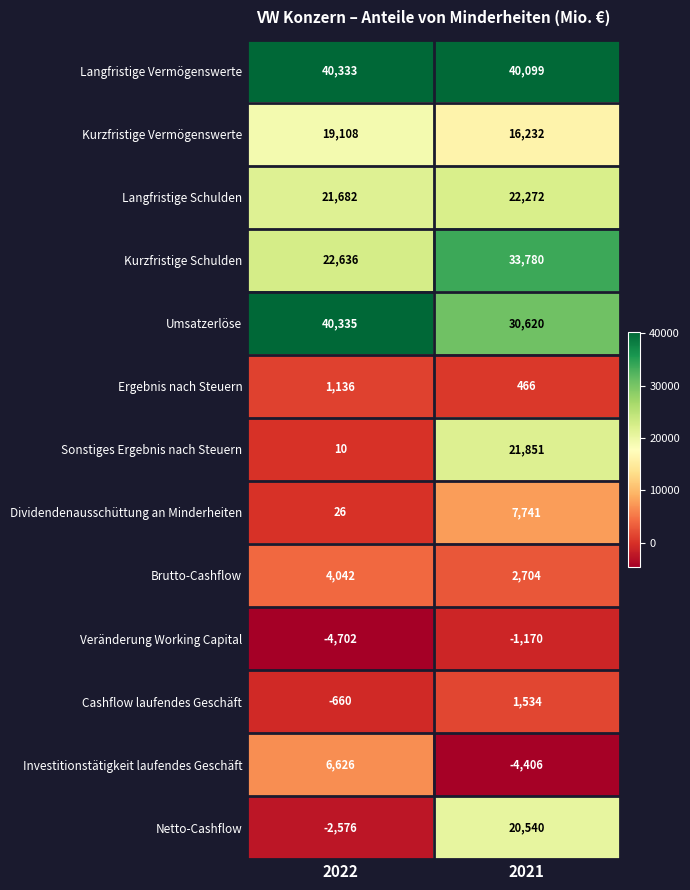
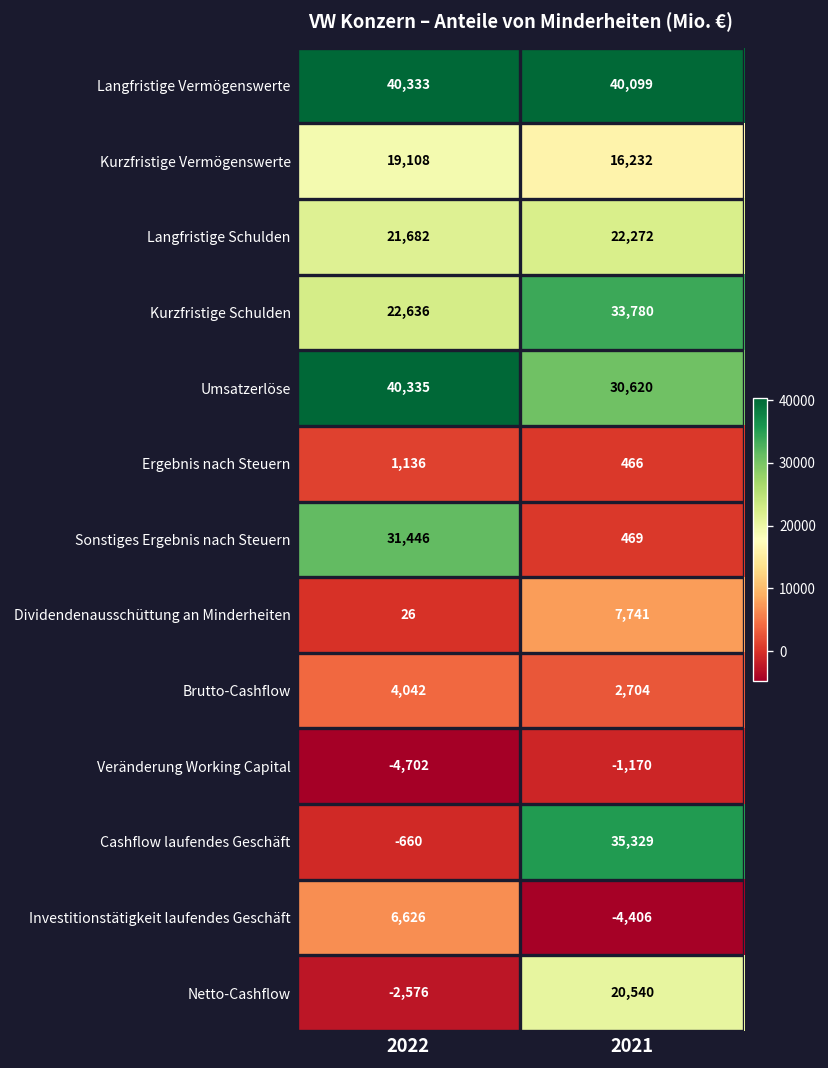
Sonstiges Ergebnis nach Steuern, 2022: 10 -> 31,446
Sonstiges Ergebnis nach Steuern, 2021: 21,851 -> 469
Cashflow laufendes Geschäft, 2021: 1,534 -> 35,329
